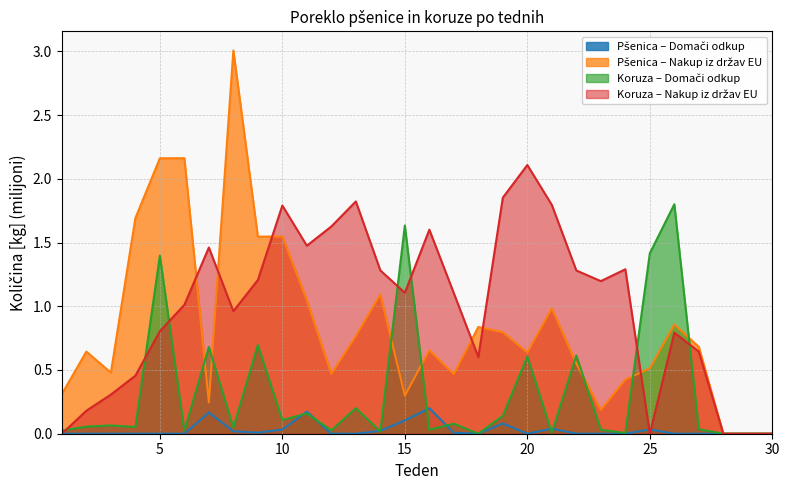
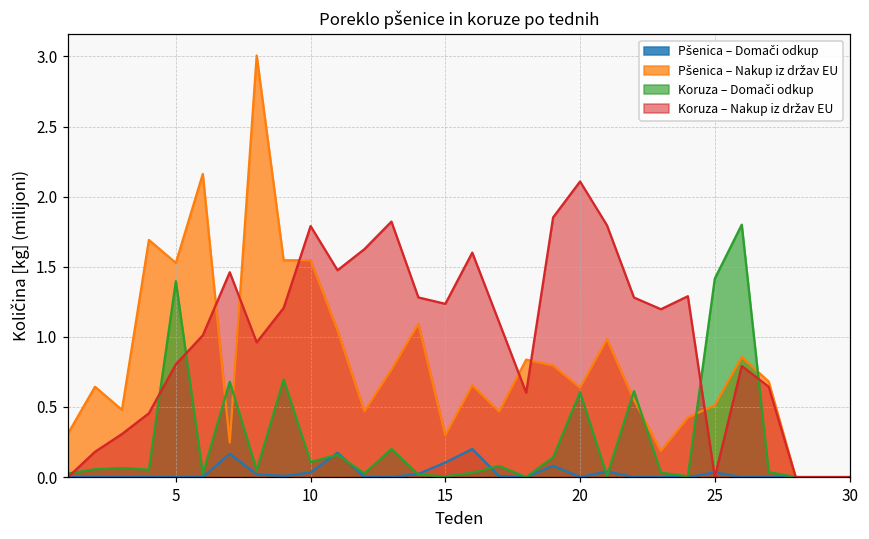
Pšenica – Nakup iz držav EU, 5: 2.16 -> 1.53
Koruza – Domači odkup, 15: 1.63 -> 0.01
Koruza – Nakup iz držav EU, 15: 1.11 -> 1.24
